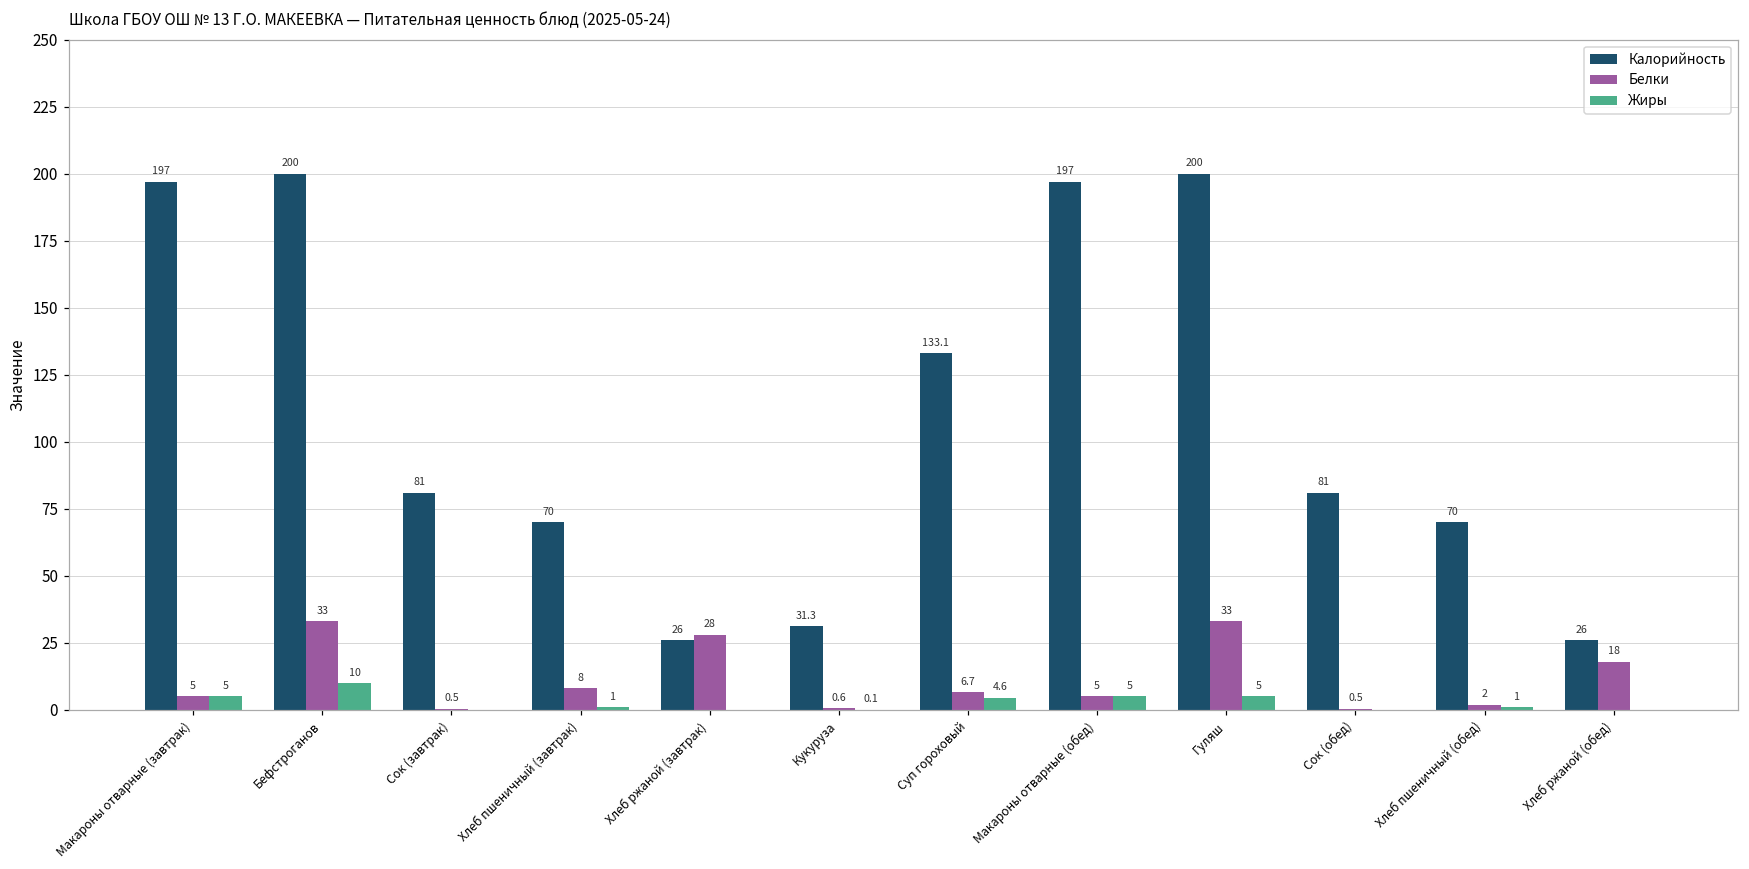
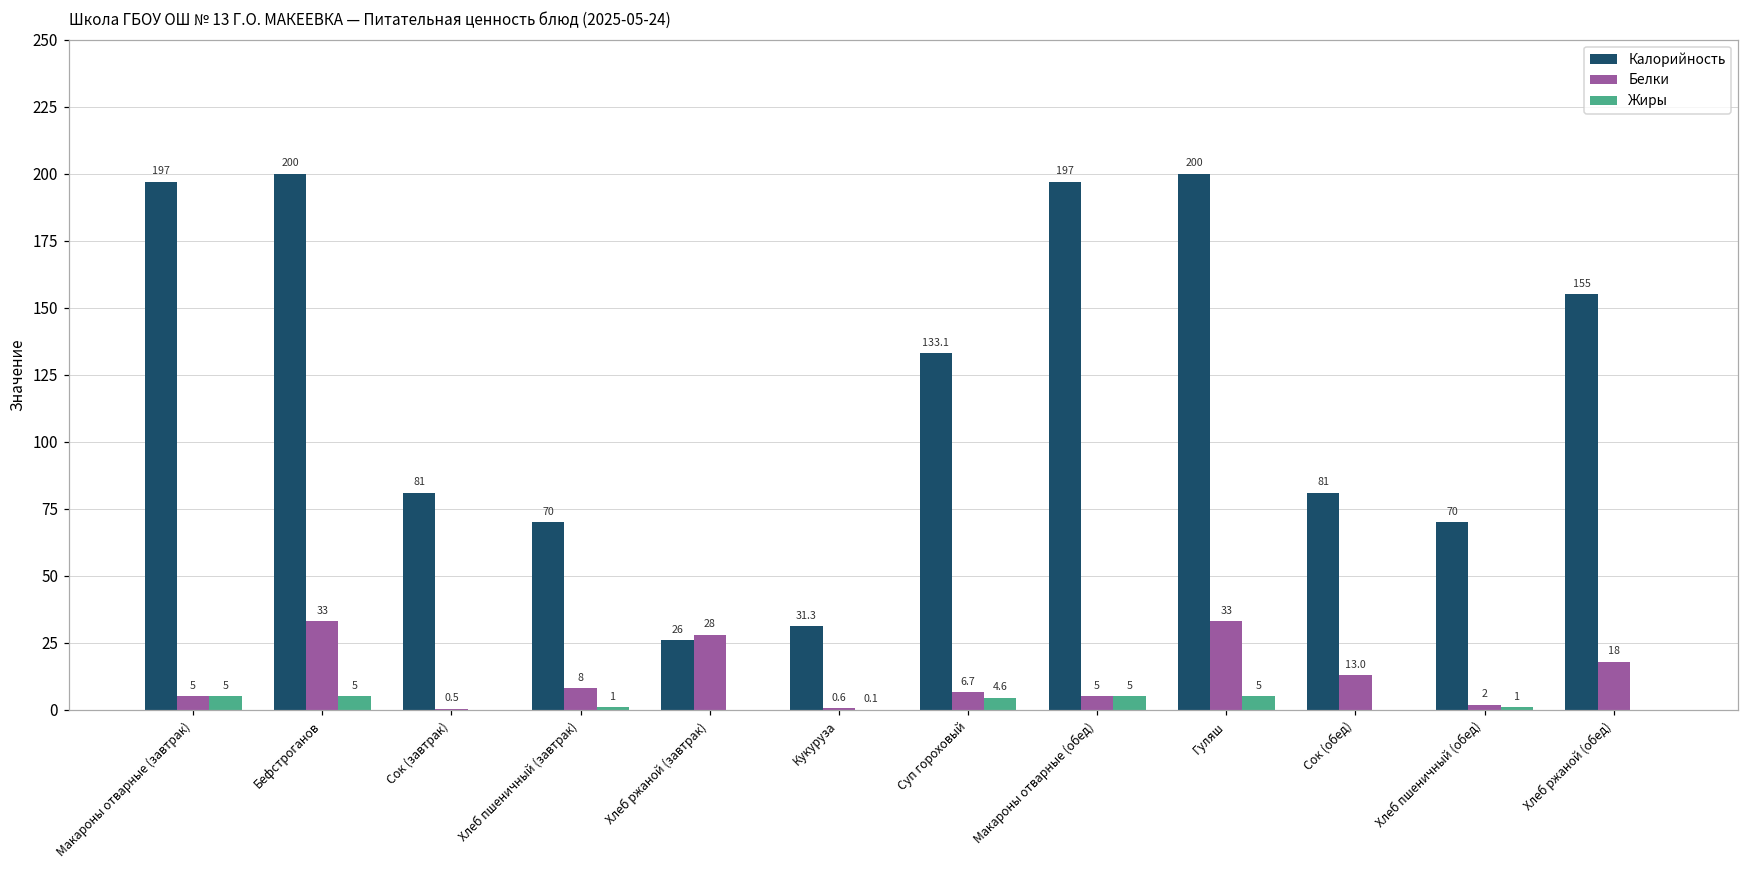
Жиры, Бефстроганов: 10 -> 5
Белки, Сок (обед): 0.5 -> 13.0
Калорийность, Хлеб ржаной (обед): 26 -> 155
